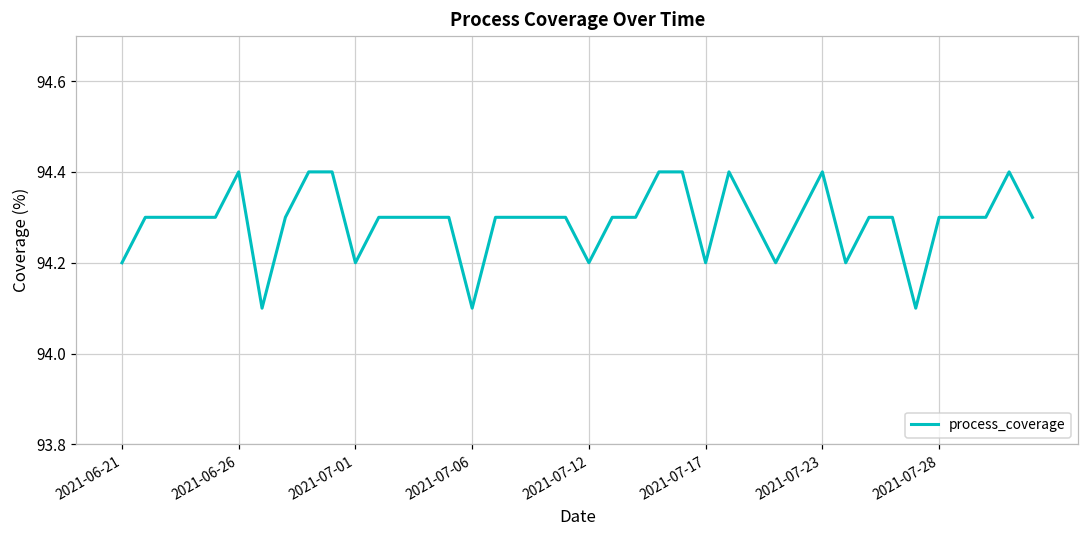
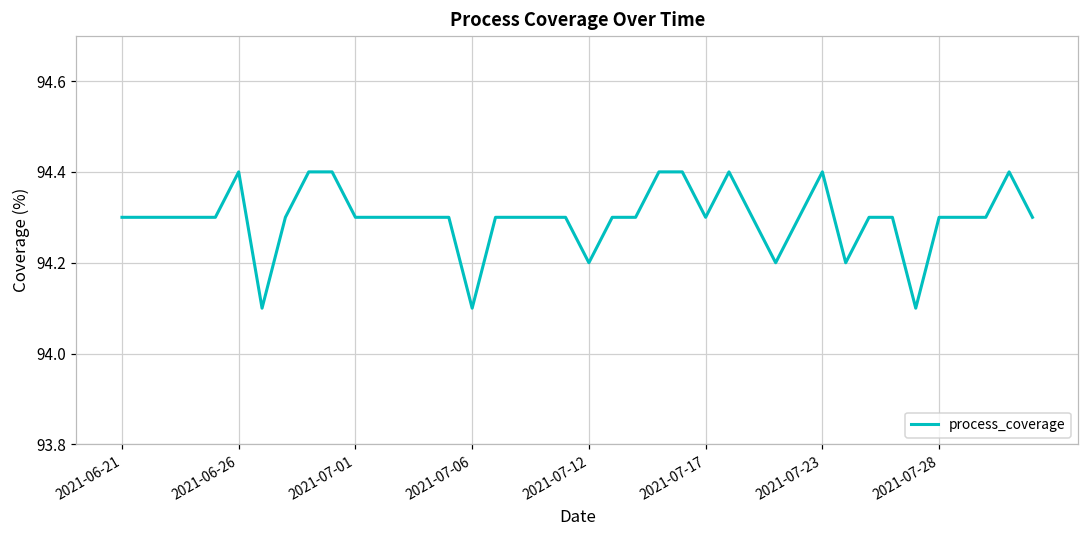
2021-06-21: 94.2 -> 94.3
2021-07-01: 94.2 -> 94.3
2021-07-17: 94.2 -> 94.3
